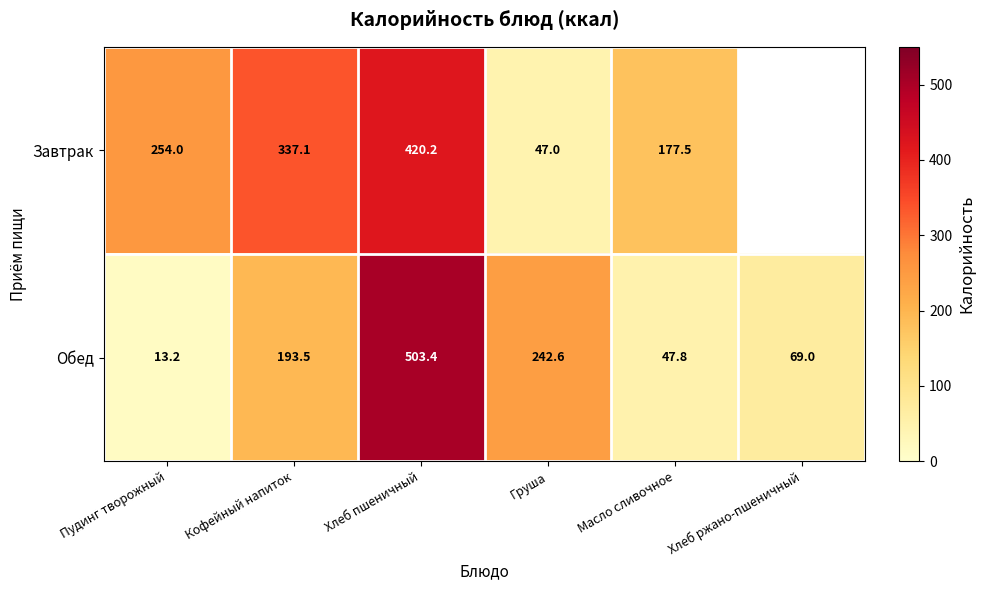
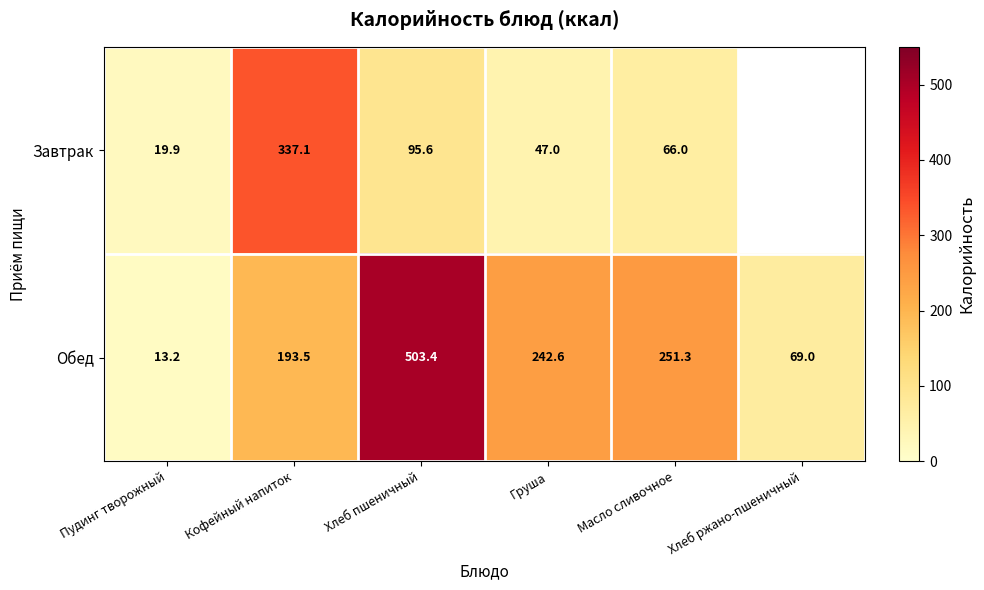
Завтрак, Пудинг творожный: 254.0 -> 19.9
Завтрак, Хлеб пшеничный: 420.2 -> 95.6
Завтрак, Масло сливочное: 177.5 -> 66.0
Обед, Масло сливочное: 47.8 -> 251.3
